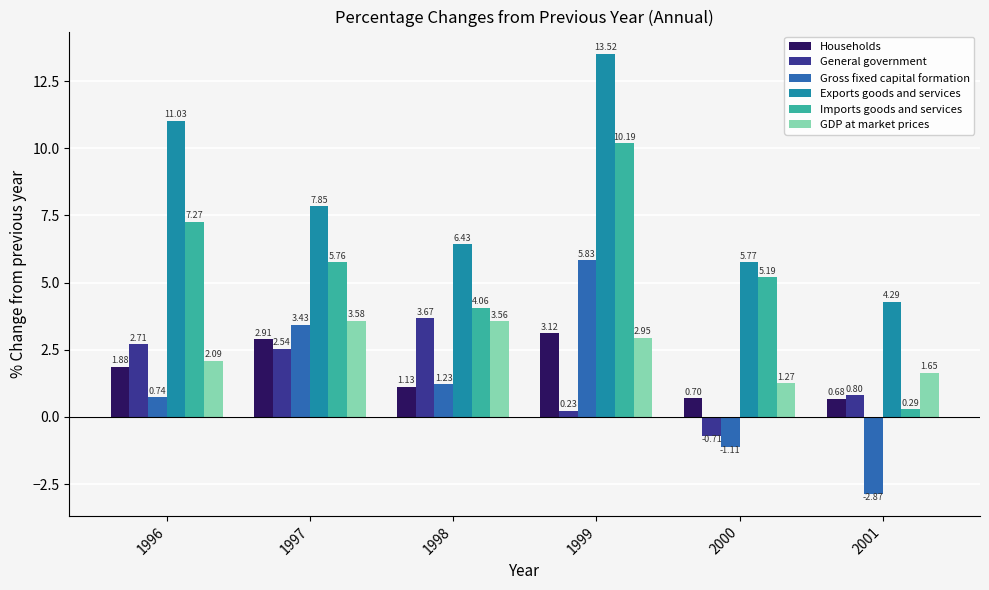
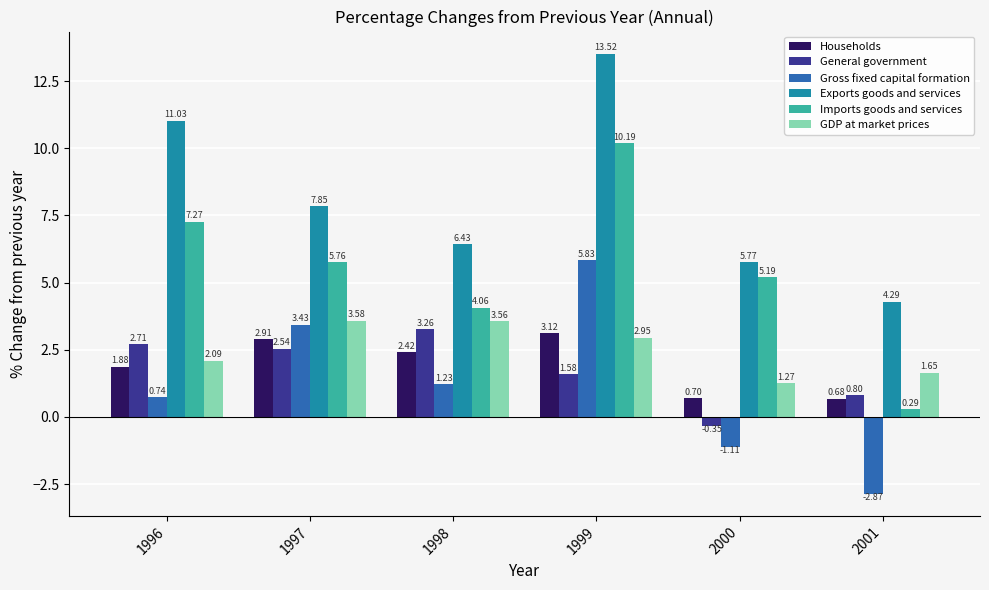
Households, 1998: 1.13 -> 2.42
General government, 1998: 3.67 -> 3.26
General government, 1999: 0.23 -> 1.58
General government, 2000: -0.71 -> -0.35
